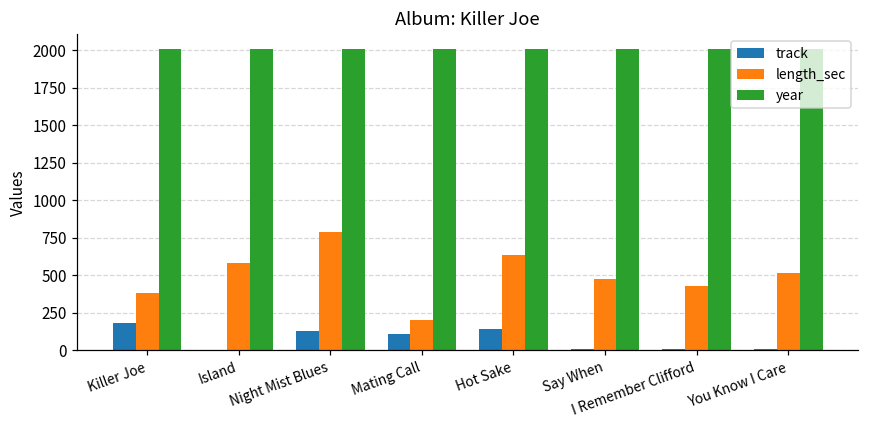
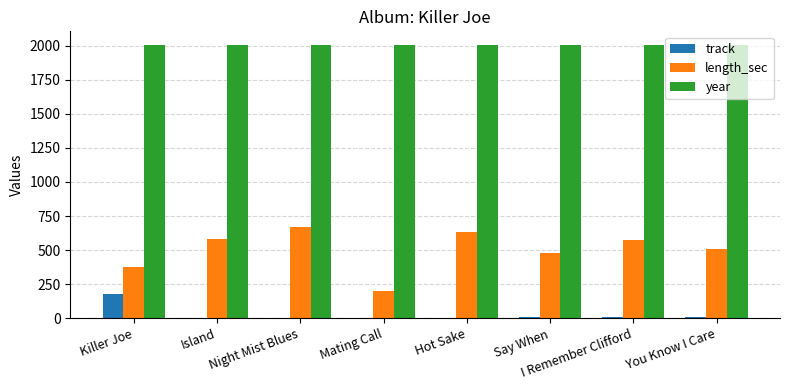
track, Night Mist Blues: 130 -> 0
length_sec, Night Mist Blues: 790 -> 670
track, Mating Call: 100 -> 0
track, Hot Sake: 140 -> 10
length_sec, I Remember Clifford: 430 -> 570
